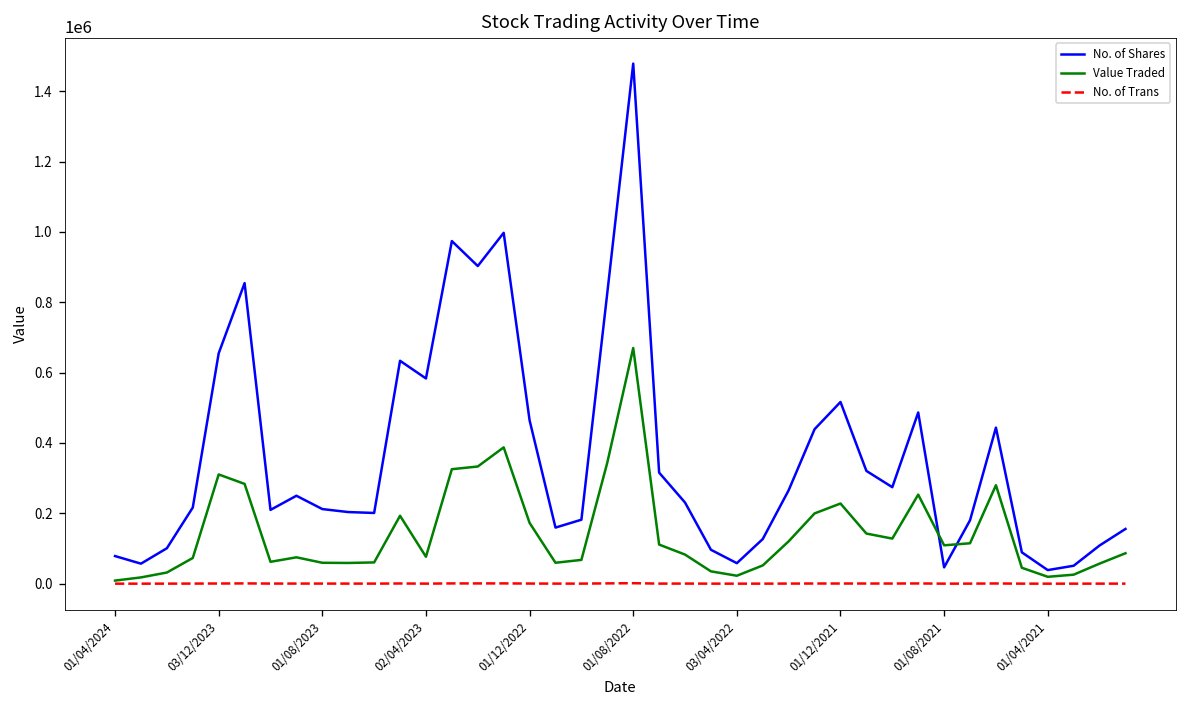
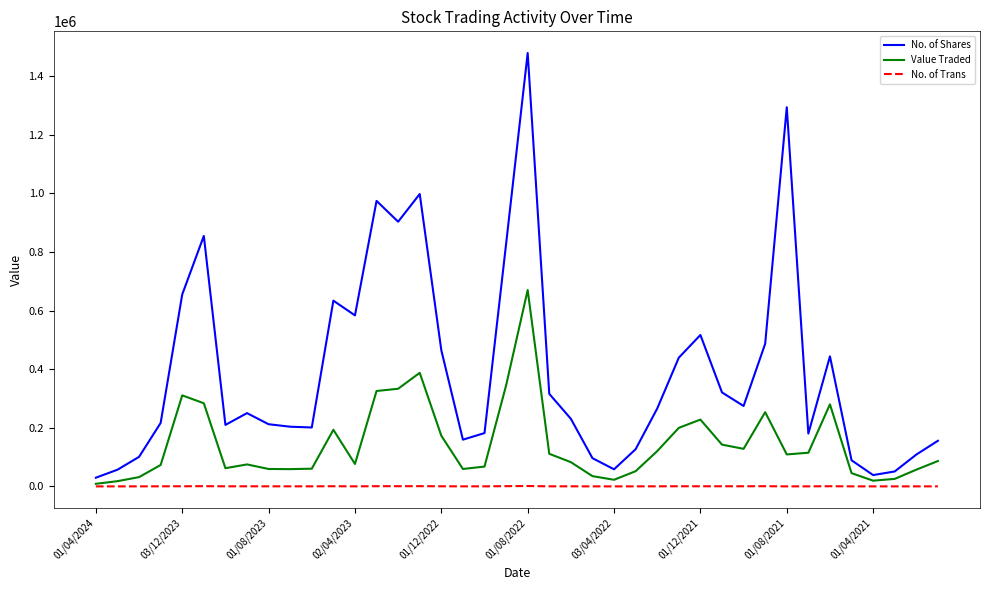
No. of Shares, 01/04/2024: 80000 -> 30000
No. of Shares, 01/08/2021: 50000 -> 1290000
